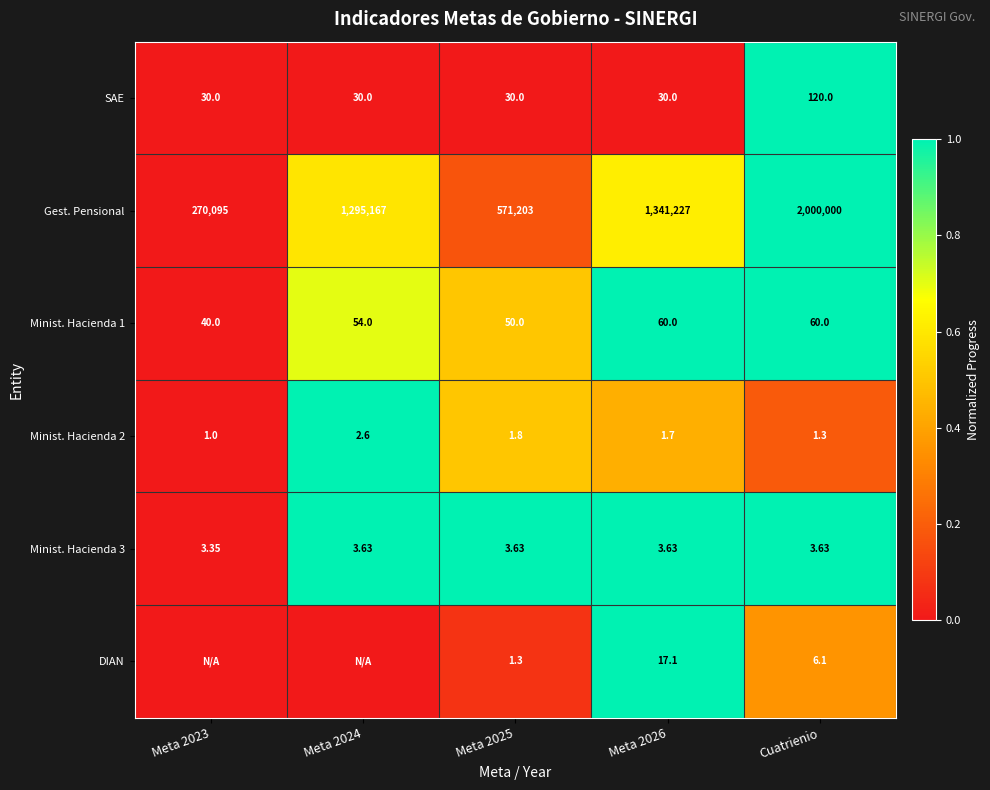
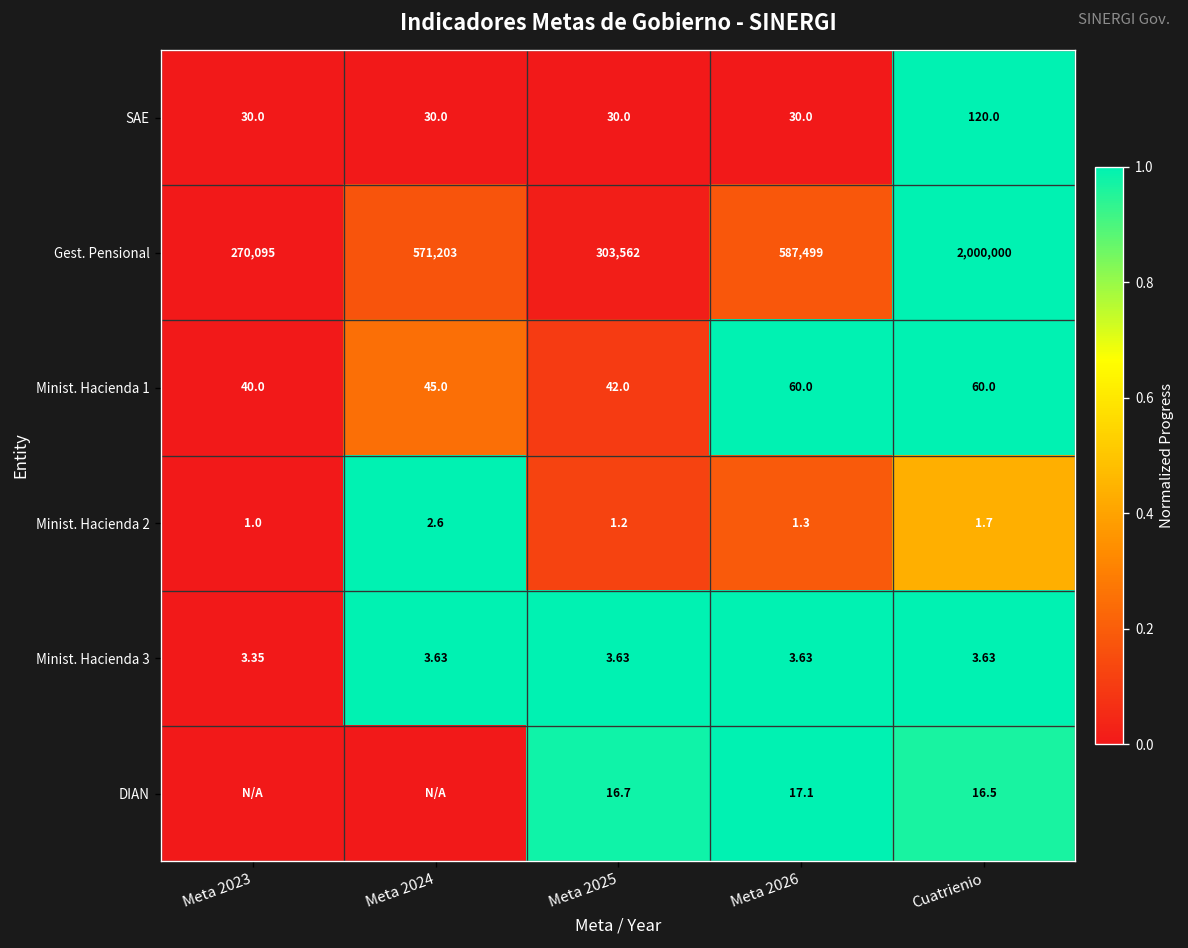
Gest. Pensional, Meta 2024: 1,295,167 -> 571,203
Gest. Pensional, Meta 2025: 571,203 -> 303,562
Gest. Pensional, Meta 2026: 1,341,227 -> 587,499
Minist. Hacienda 1, Meta 2024: 54.0 -> 45.0
Minist. Hacienda 1, Meta 2025: 50.0 -> 42.0
Minist. Hacienda 2, Meta 2025: 1.8 -> 1.2
Minist. Hacienda 2, Meta 2026: 1.7 -> 1.3
Minist. Hacienda 2, Cuatrienio: 1.3 -> 1.7
DIAN, Meta 2025: 1.3 -> 16.7
DIAN, Cuatrienio: 6.1 -> 16.5
